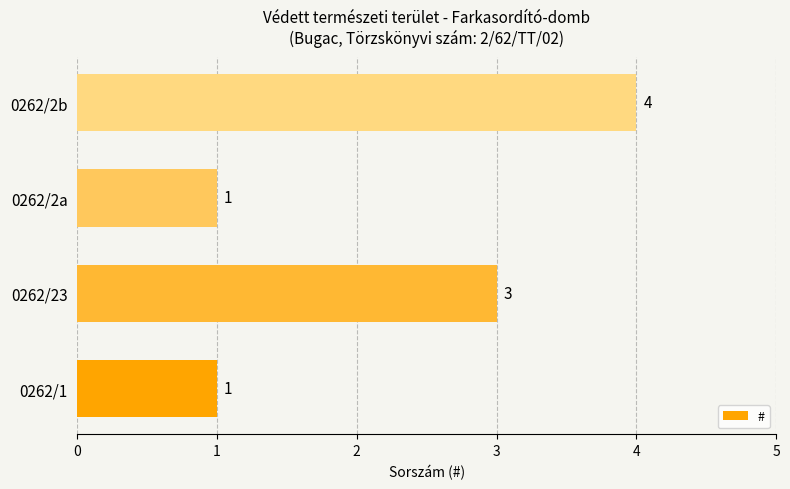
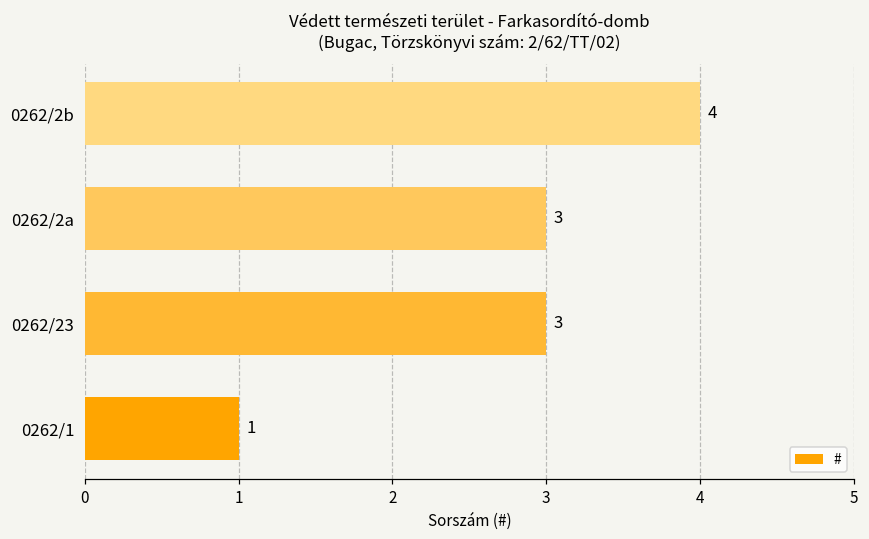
0262/2a: 1 -> 3
